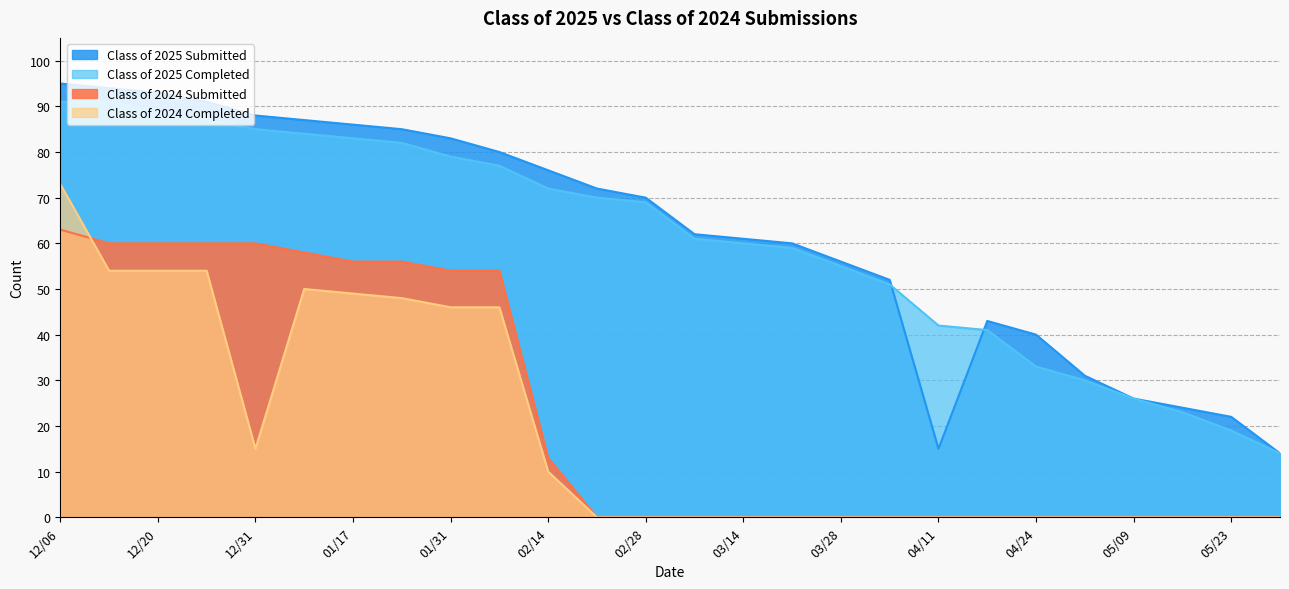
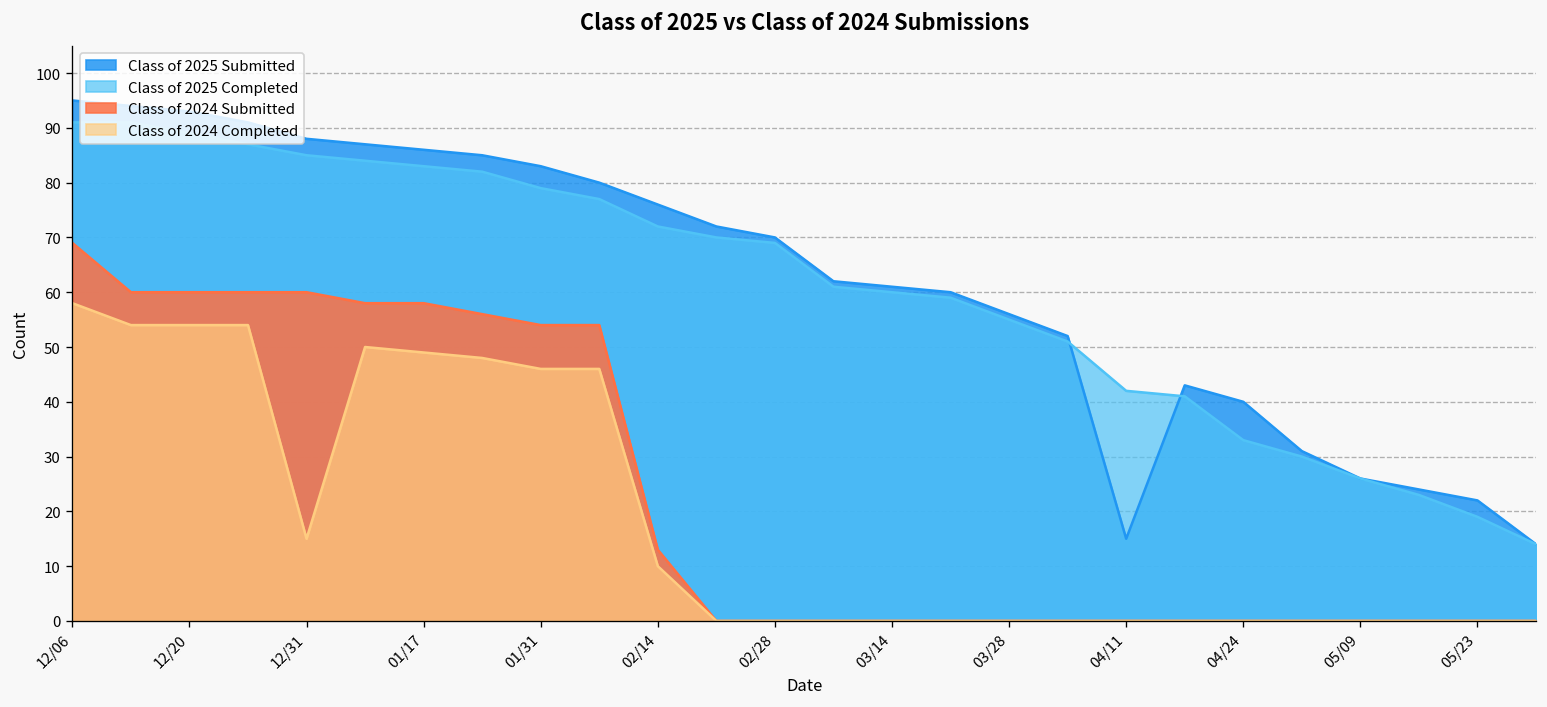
Class of 2024 Submitted, 12/06: 63 -> 69
Class of 2024 Completed, 12/06: 73 -> 58
Class of 2024 Submitted, 01/17: 56 -> 58
